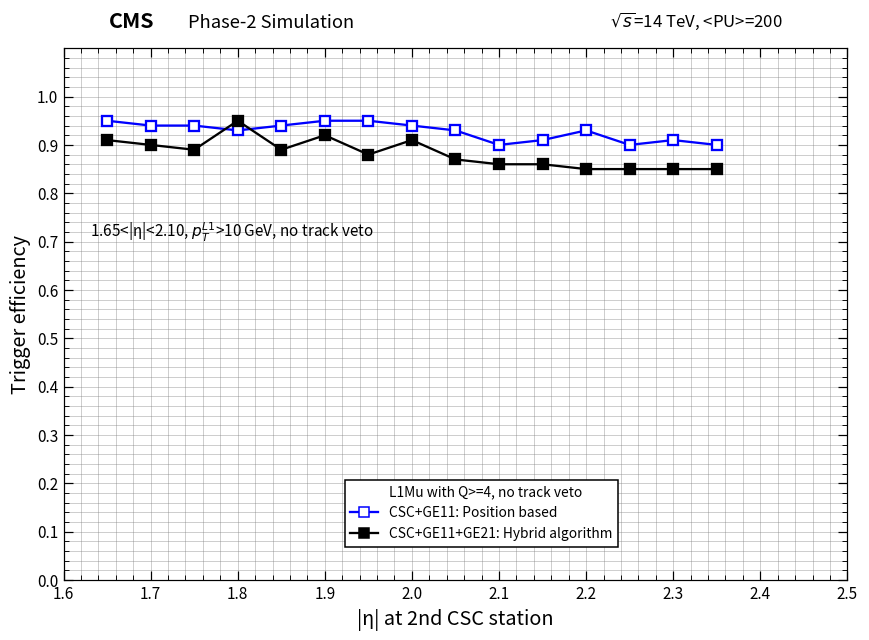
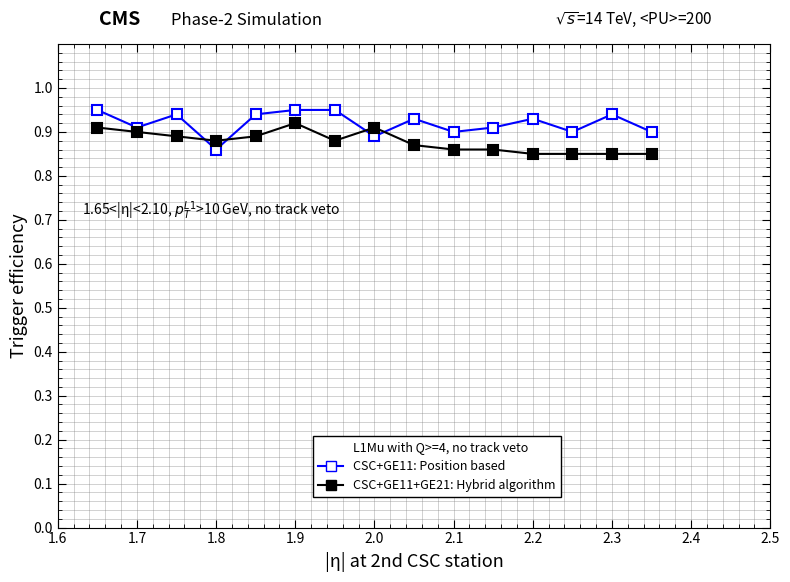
CSC+GE11: Position based, 1.7: 0.94 -> 0.91
CSC+GE11: Position based, 1.8: 0.93 -> 0.86
CSC+GE11+GE21: Hybrid algorithm, 1.8: 0.95 -> 0.88
CSC+GE11: Position based, 2.0: 0.94 -> 0.89
CSC+GE11: Position based, 2.3: 0.91 -> 0.94
